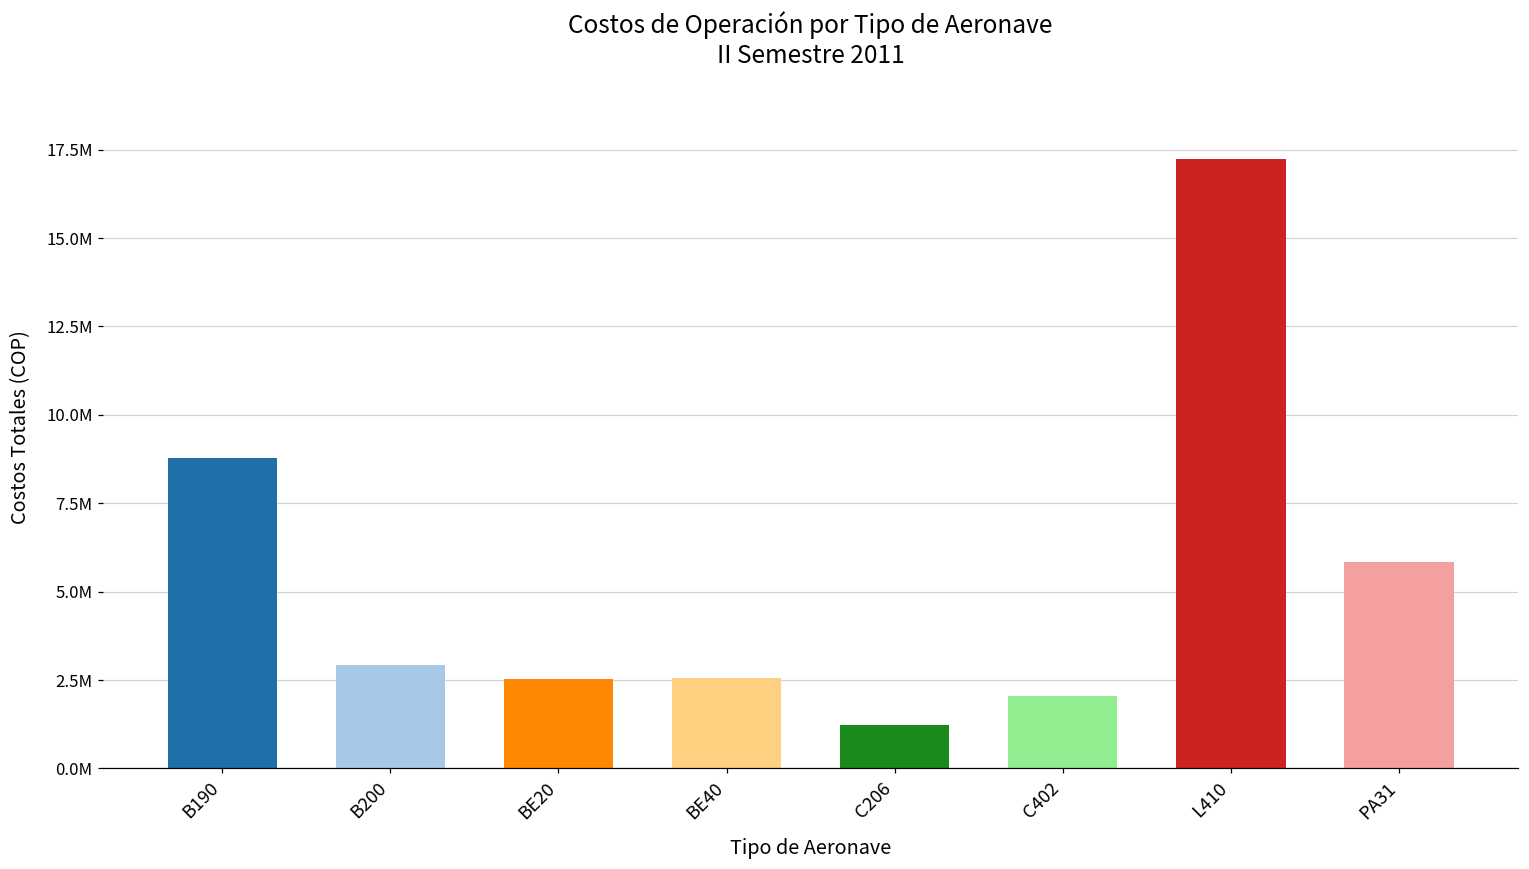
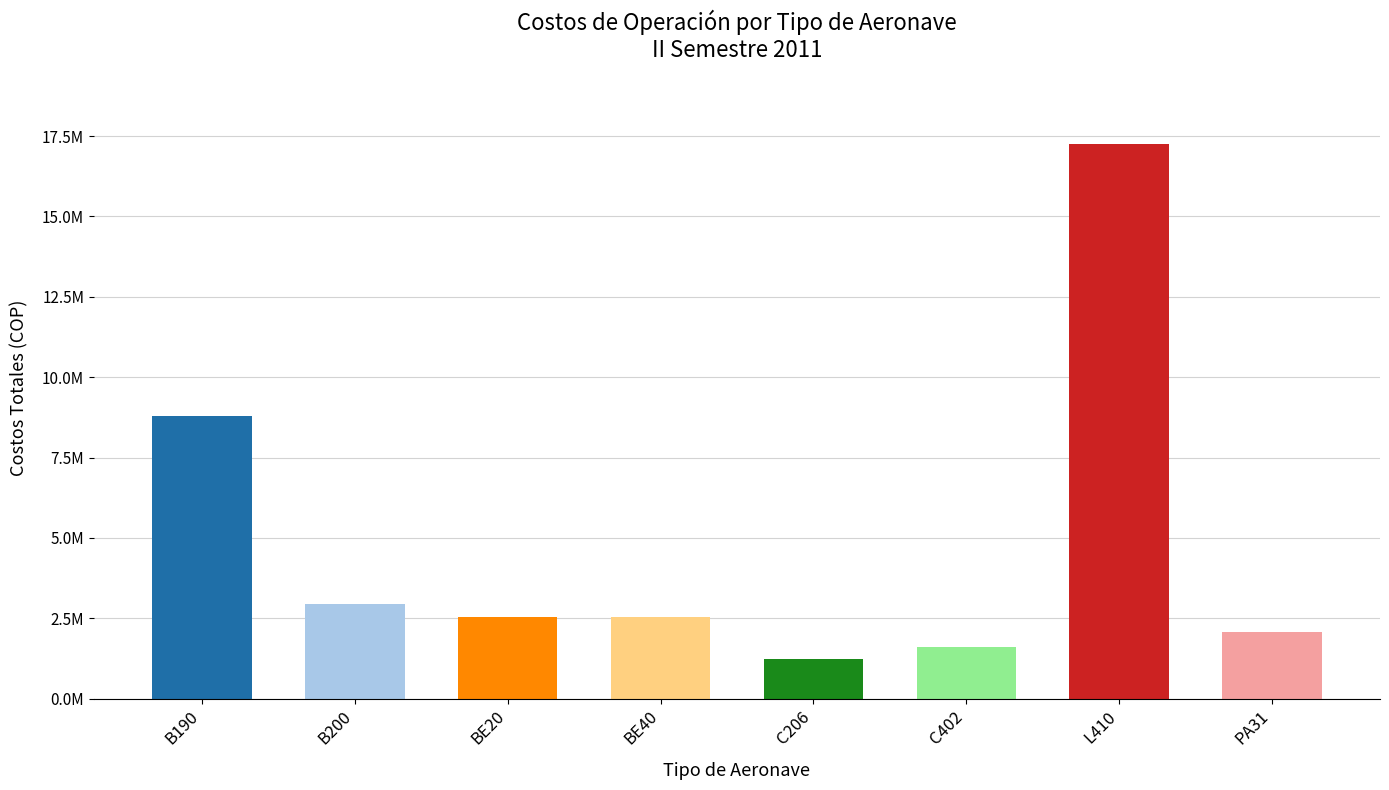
C402: 2100000 -> 1600000
PA31: 5800000 -> 2100000
